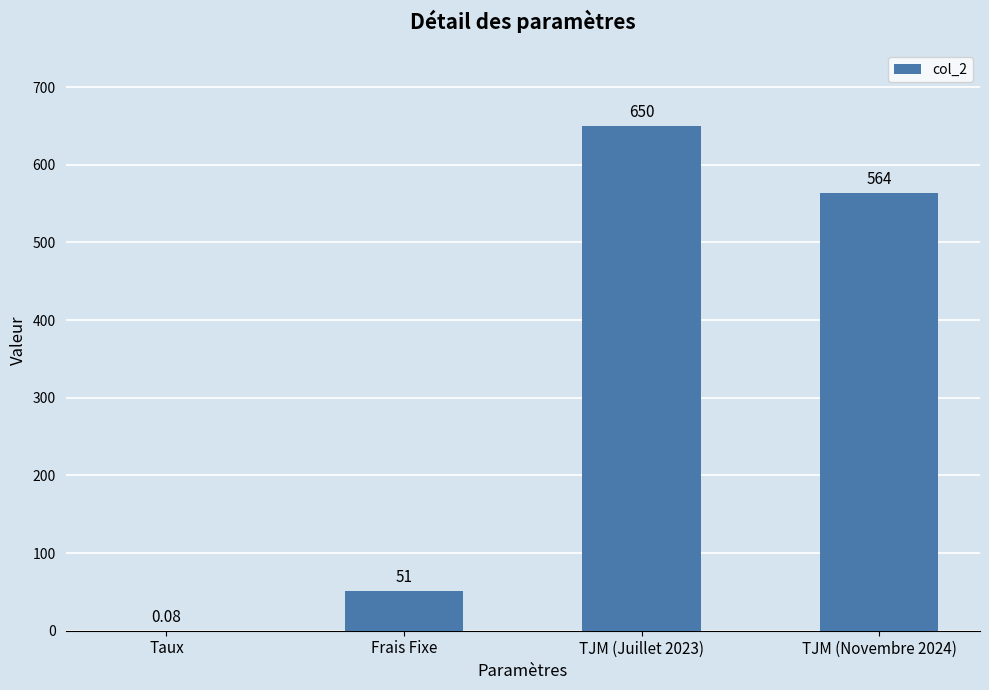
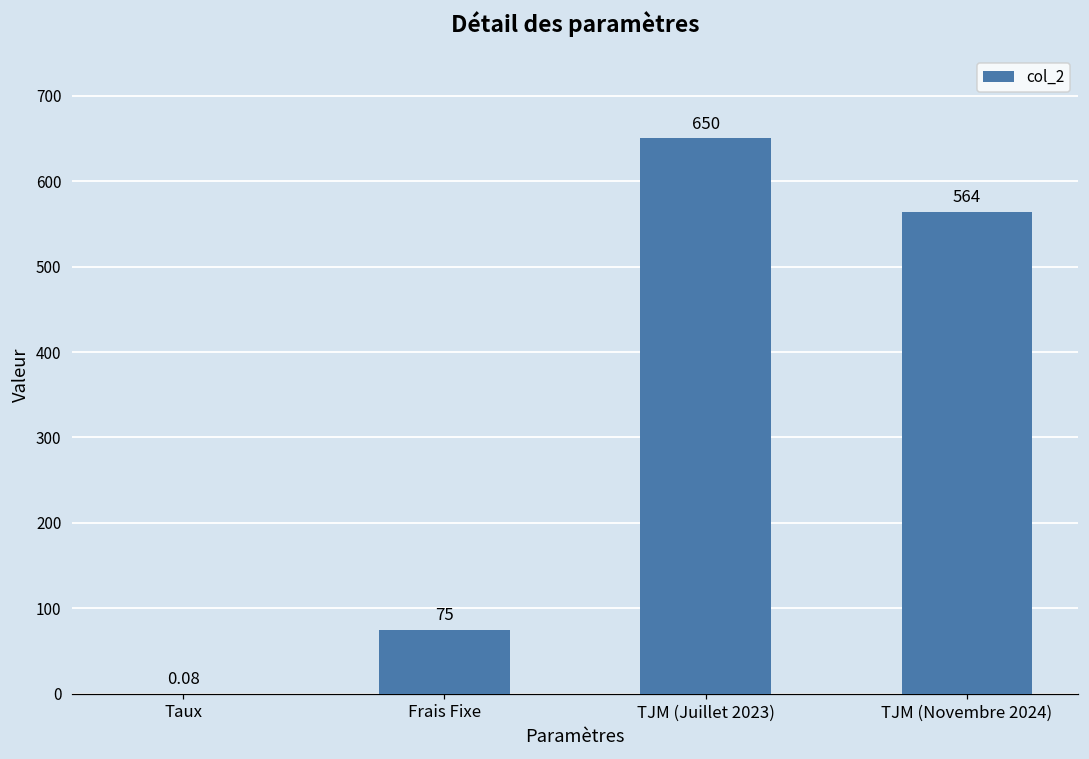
Frais Fixe: 51 -> 75
